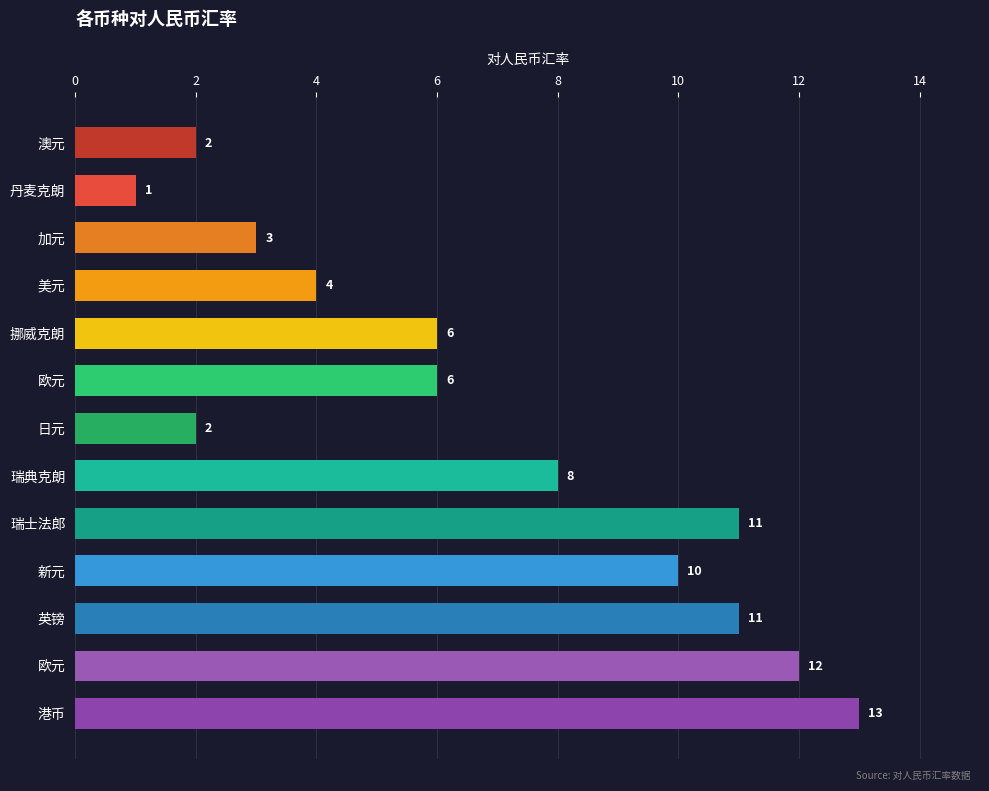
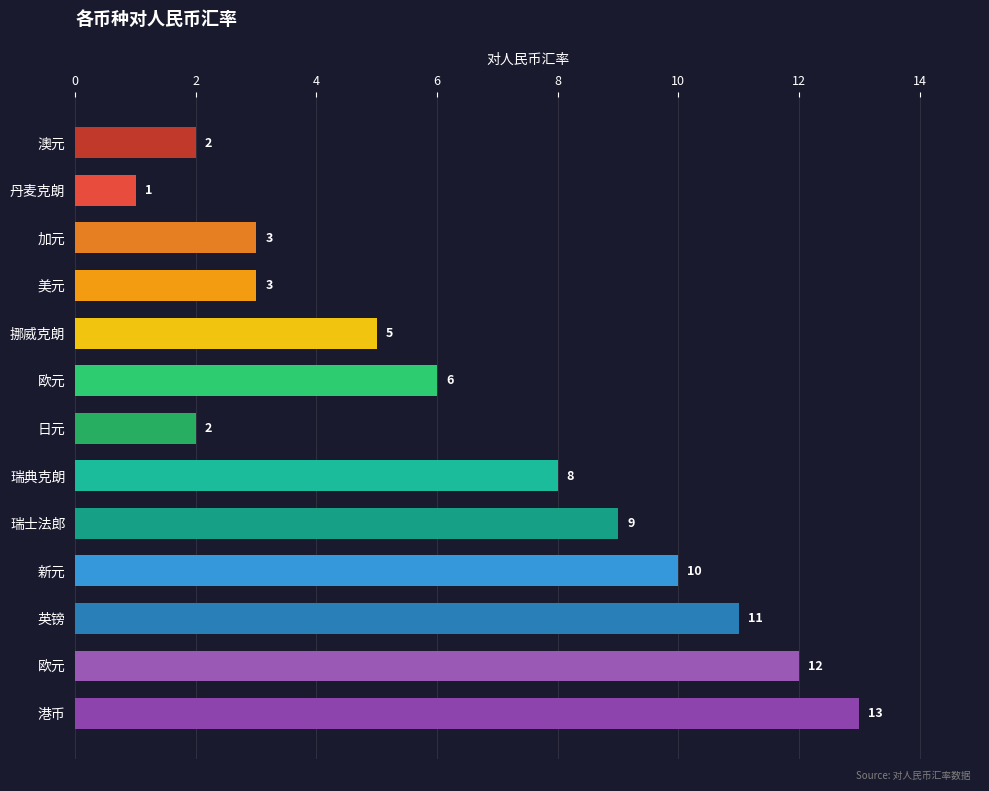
美元: 4 -> 3
挪威克朗: 6 -> 5
瑞士法郎: 11 -> 9
